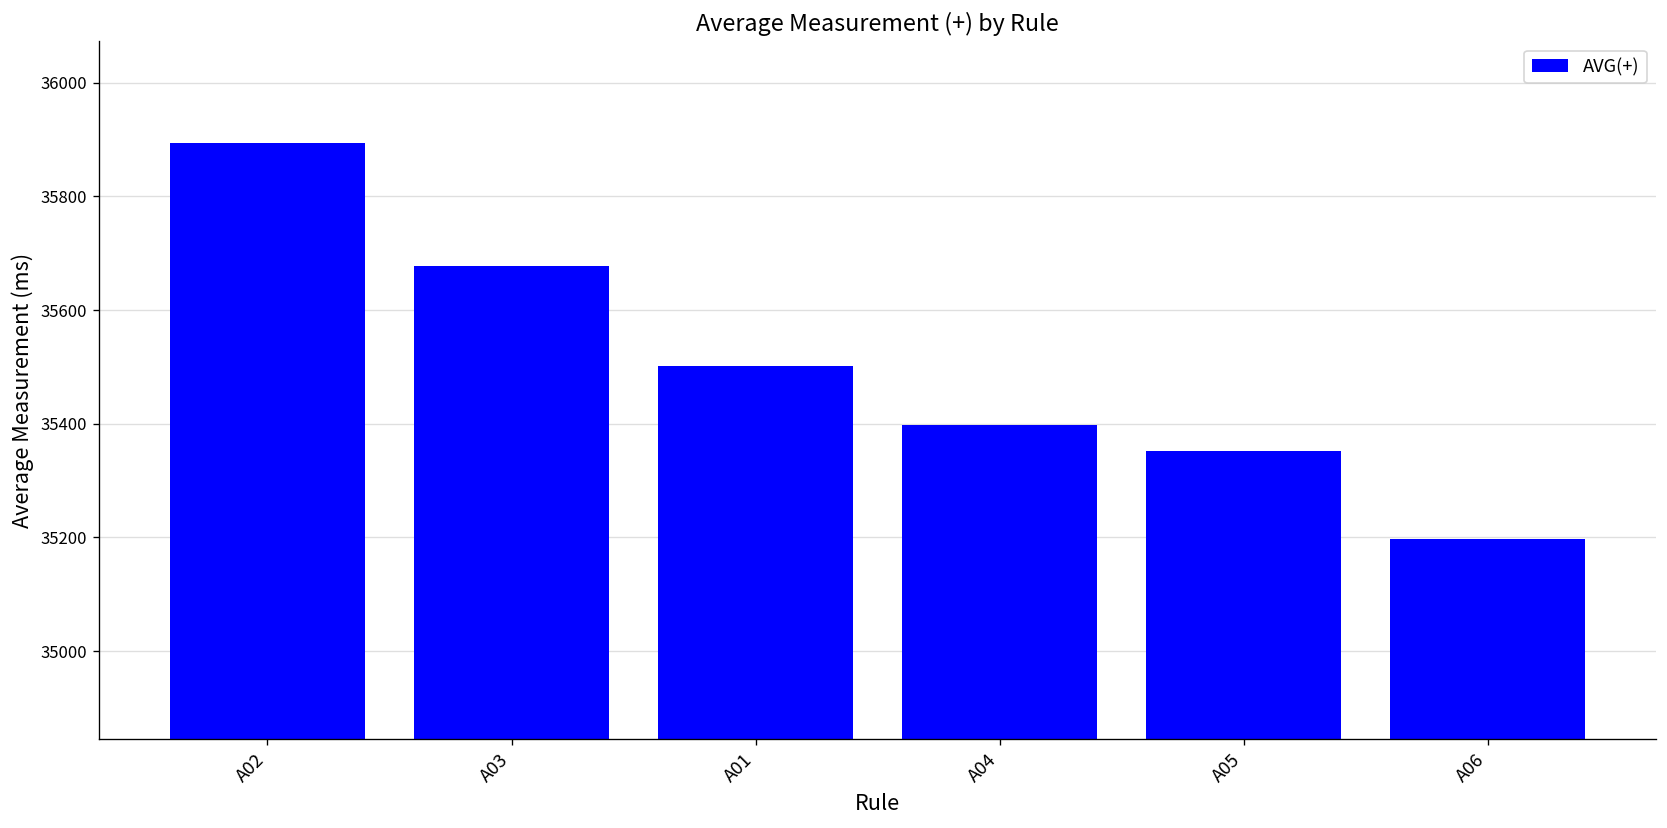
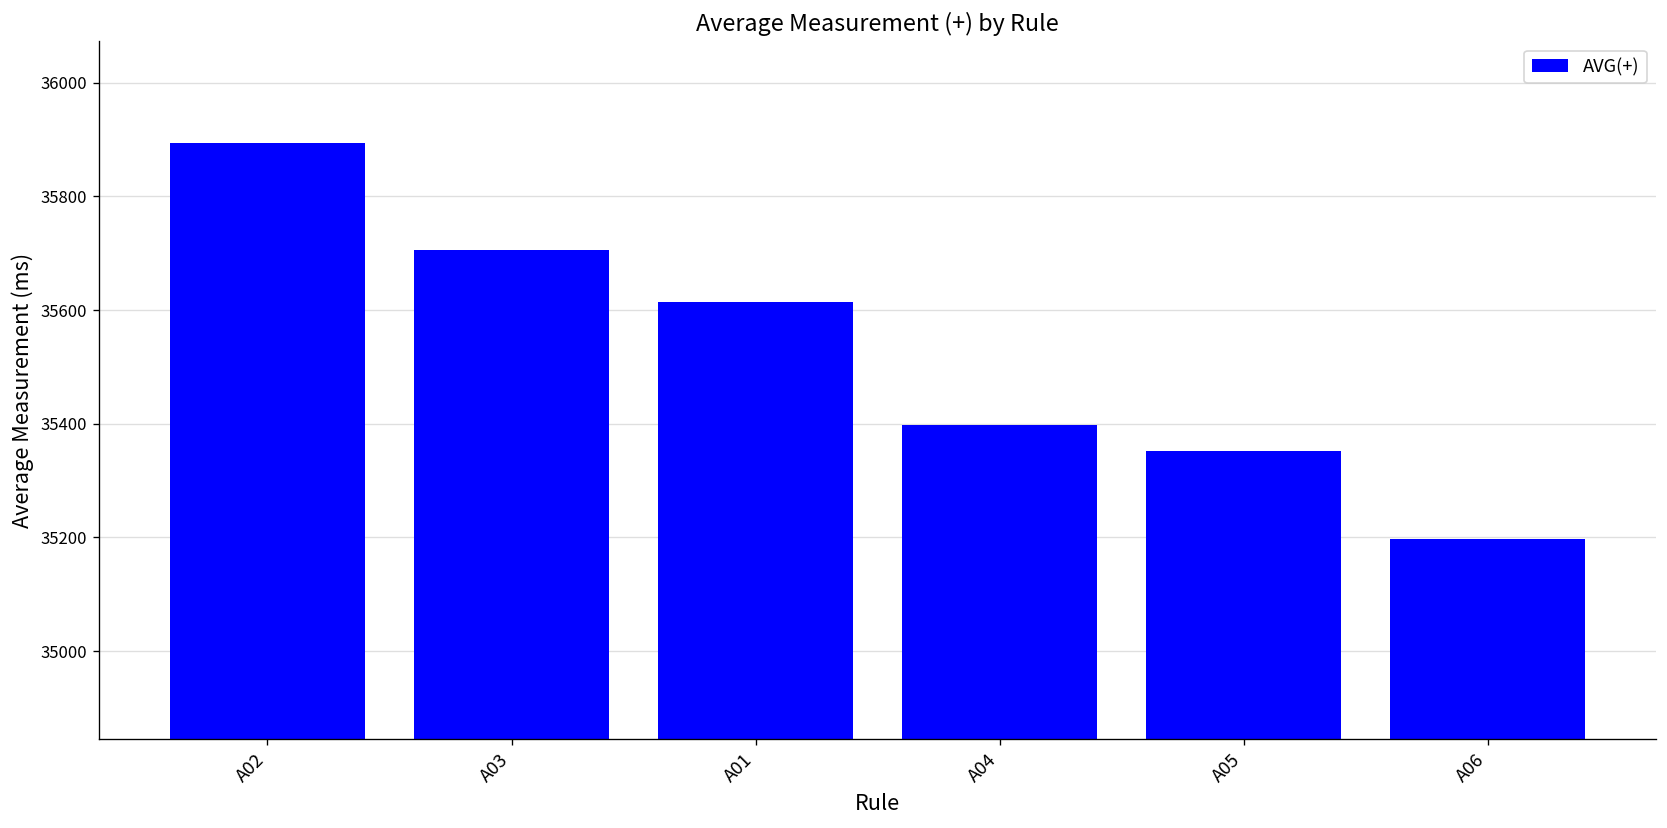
A03: 35680 -> 35710
A01: 35500 -> 35610
